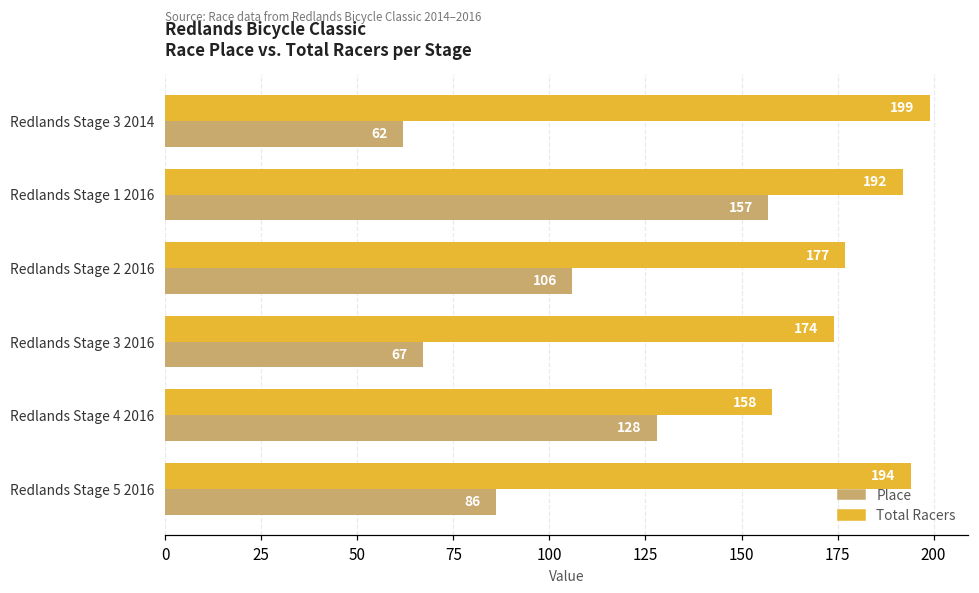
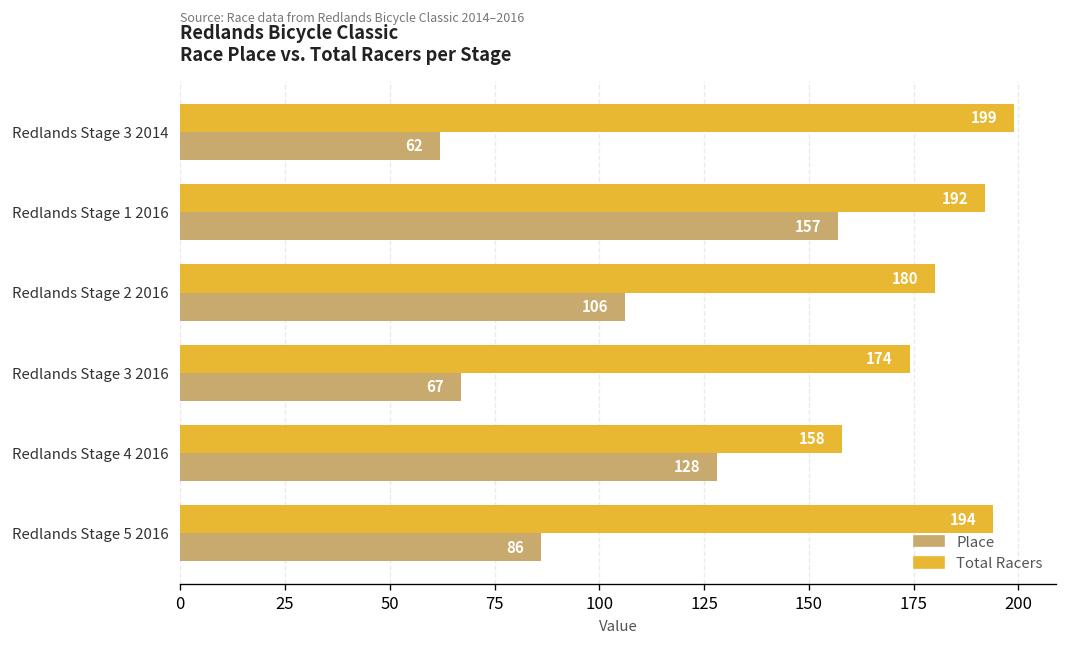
Total Racers, Redlands Stage 2 2016: 177 -> 180
